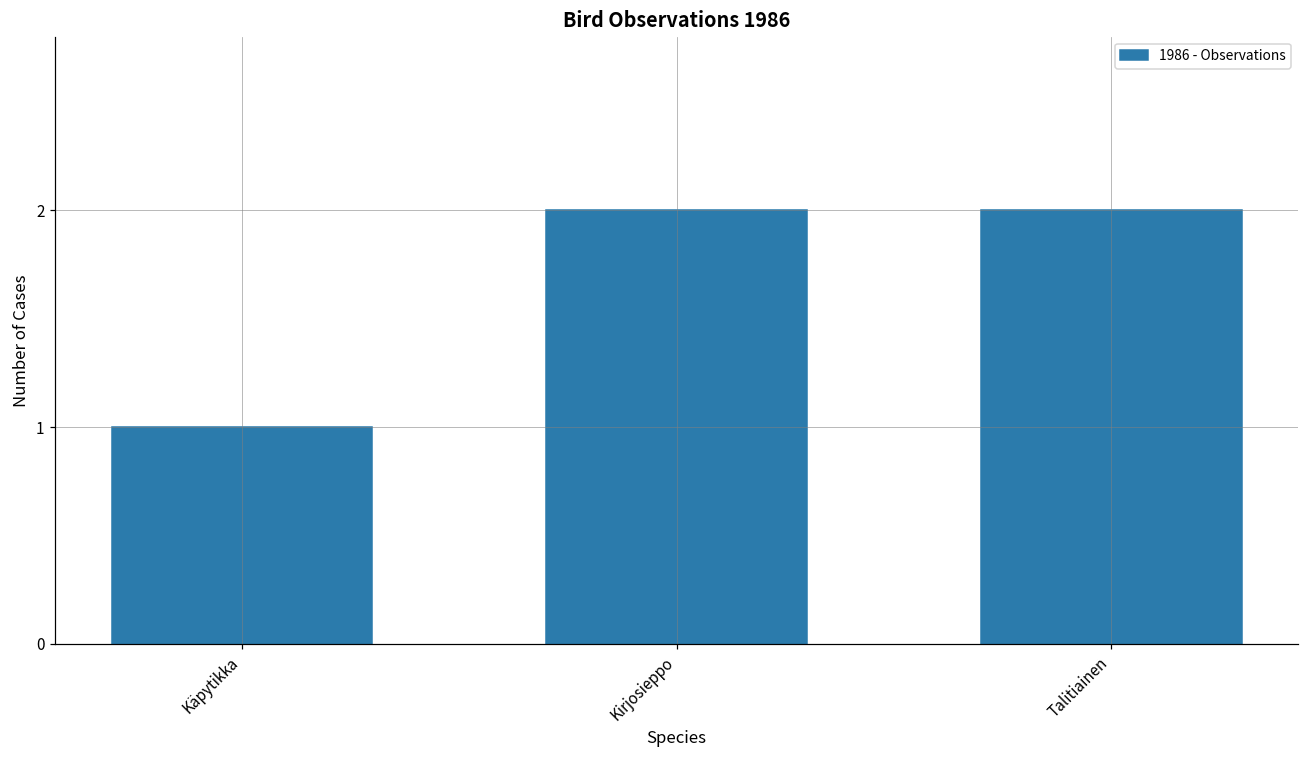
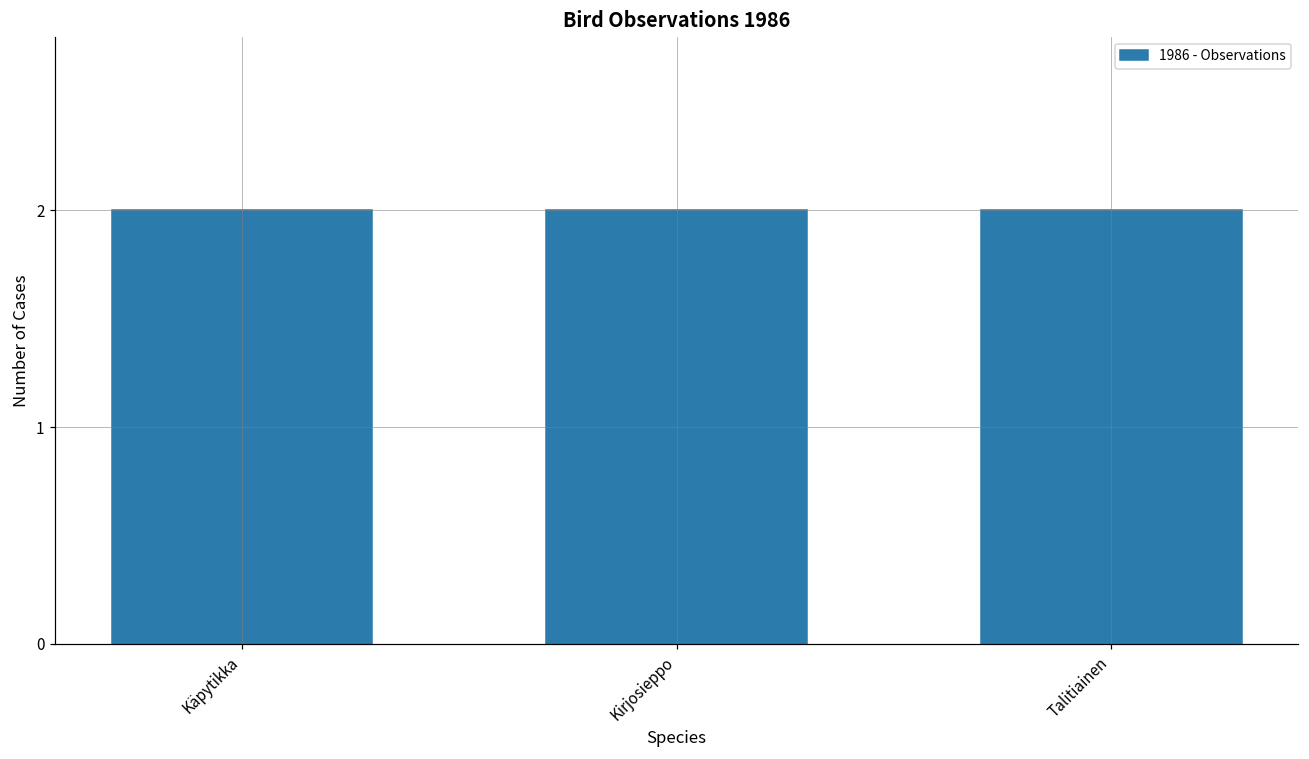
Käpytikka: 1 -> 2
